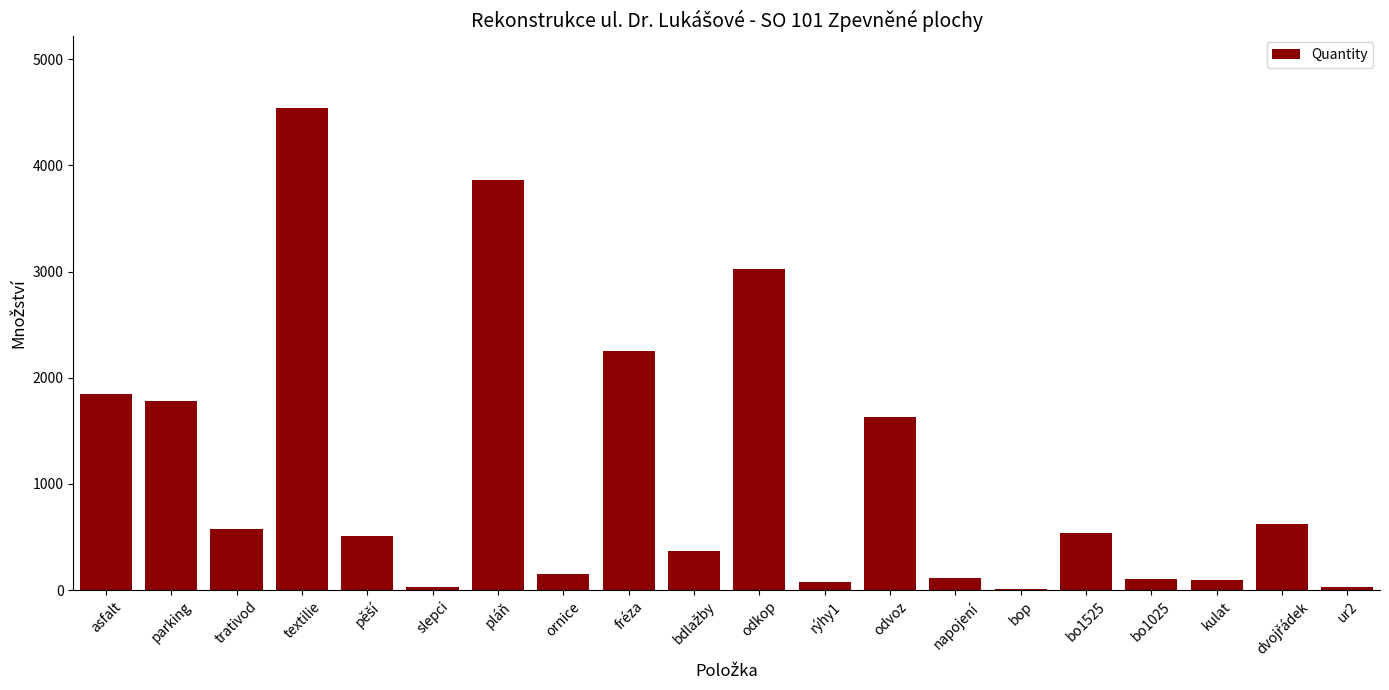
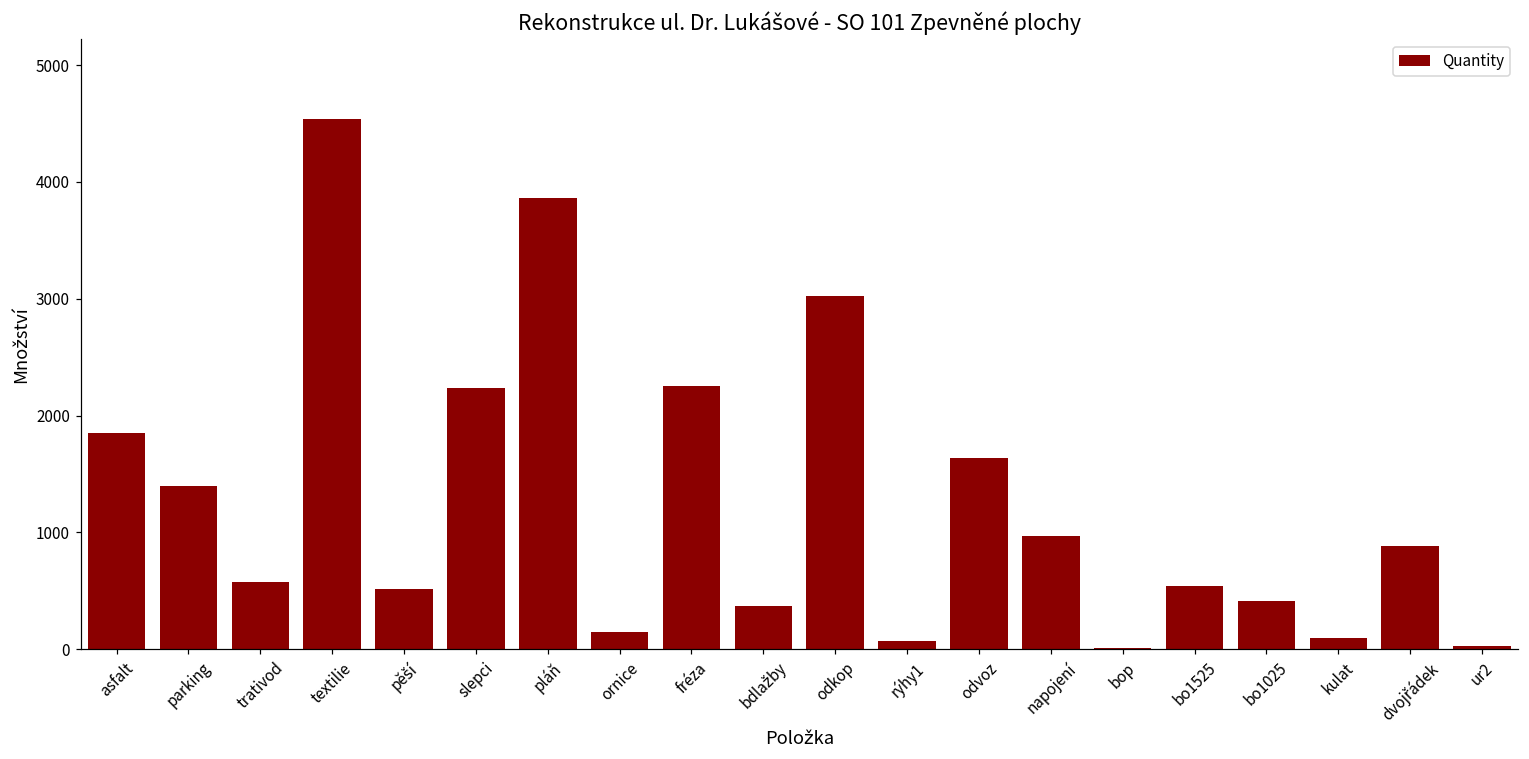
parking: 1780 -> 1400
slepci: 30 -> 2230
napojení: 120 -> 970
bo1025: 100 -> 410
dvojřádek: 630 -> 880
